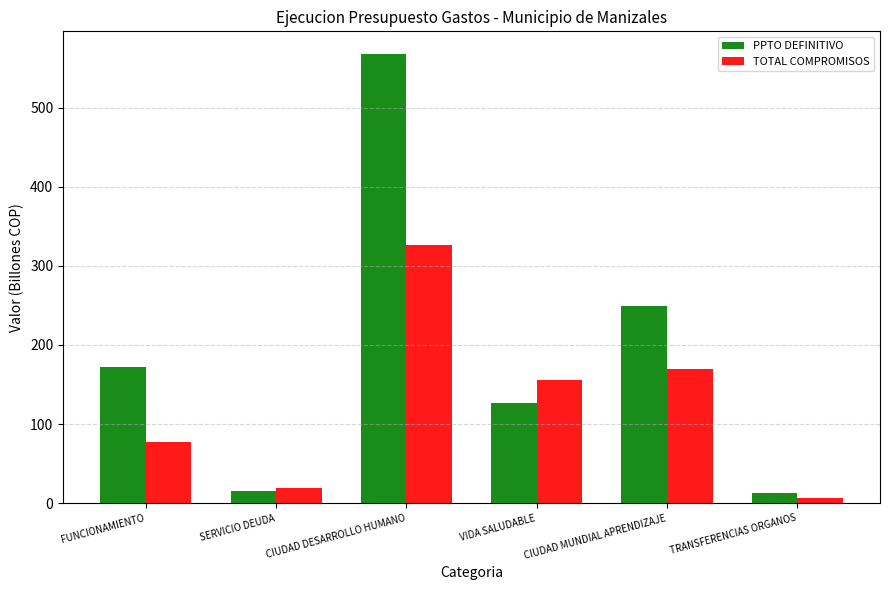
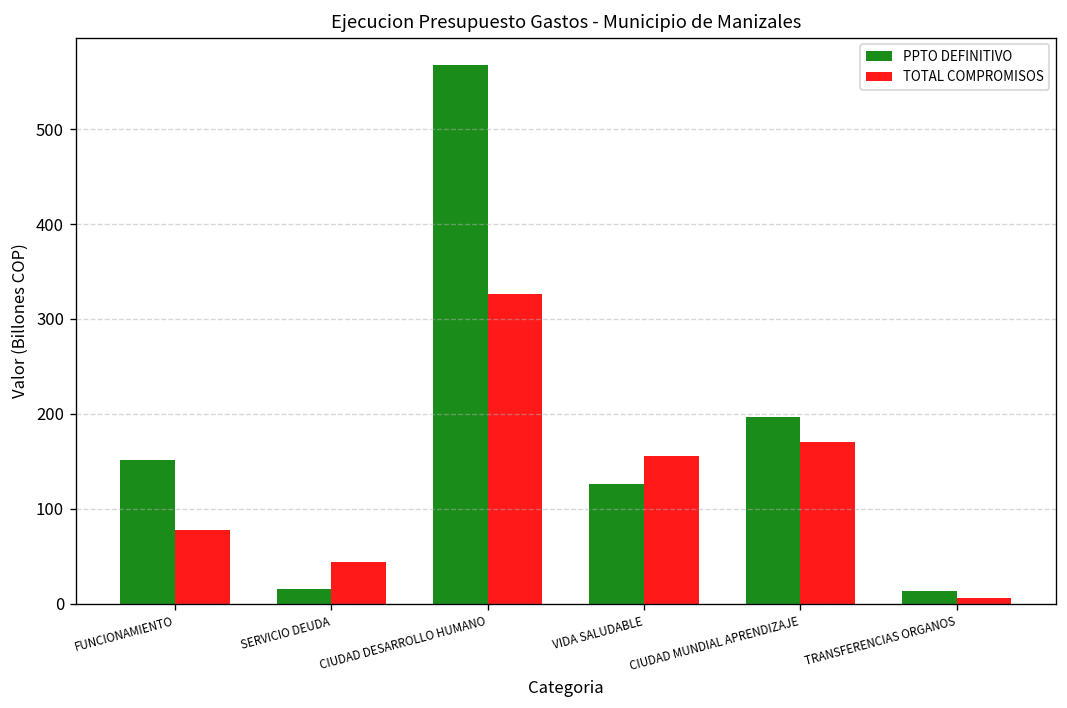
PPTO DEFINITIVO, FUNCIONAMIENTO: 170 -> 150
TOTAL COMPROMISOS, SERVICIO DEUDA: 20 -> 40
PPTO DEFINITIVO, CIUDAD MUNDIAL APRENDIZAJE: 250 -> 200
